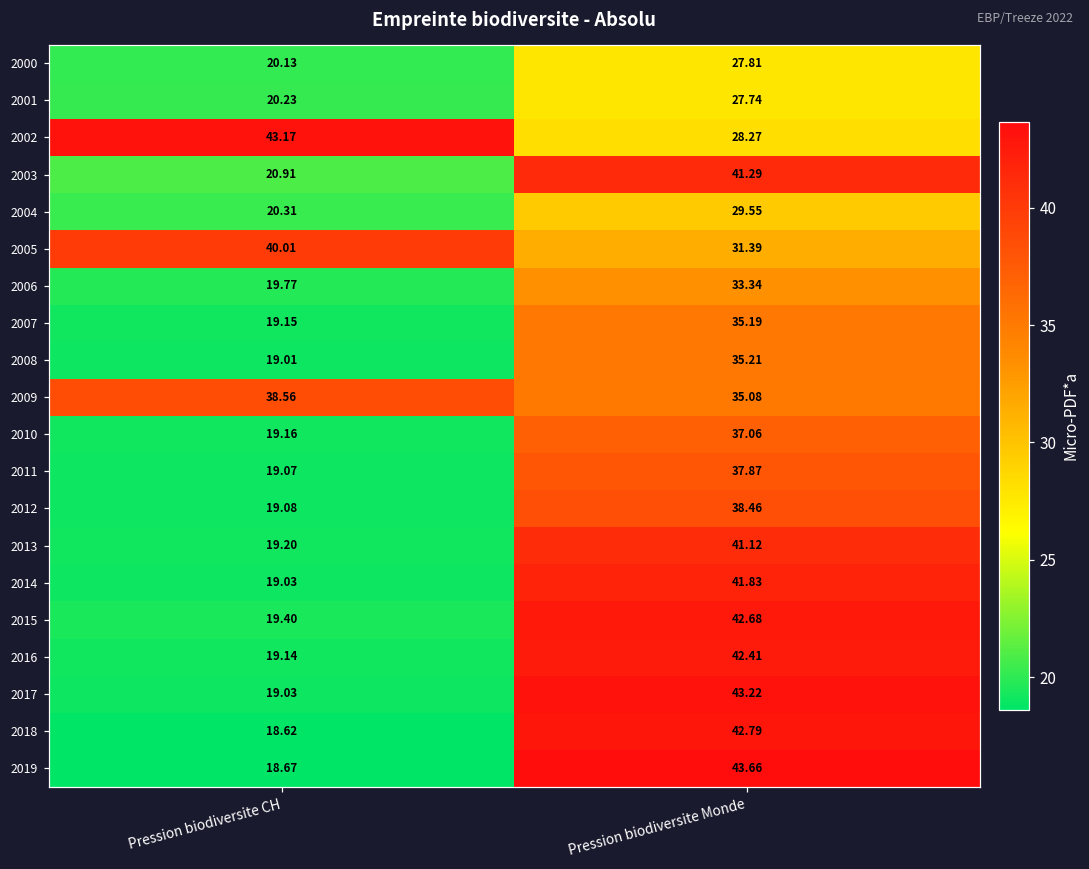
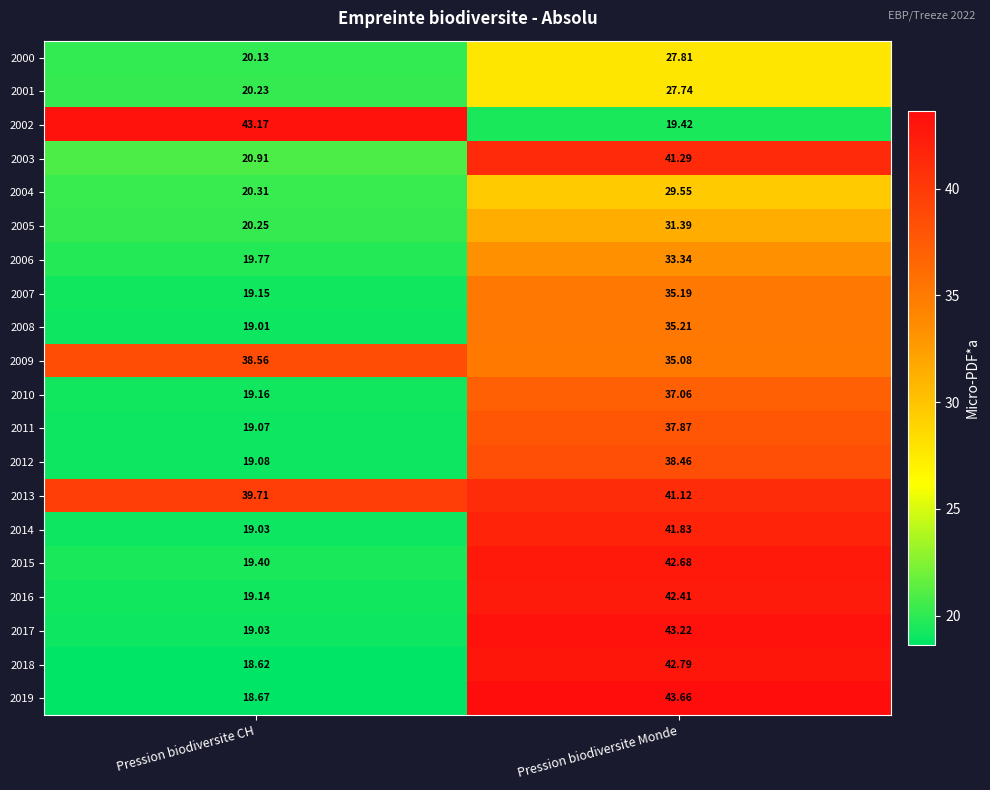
2002, Pression biodiversite Monde: 28.27 -> 19.42
2005, Pression biodiversite CH: 40.01 -> 20.25
2013, Pression biodiversite CH: 19.20 -> 39.71
